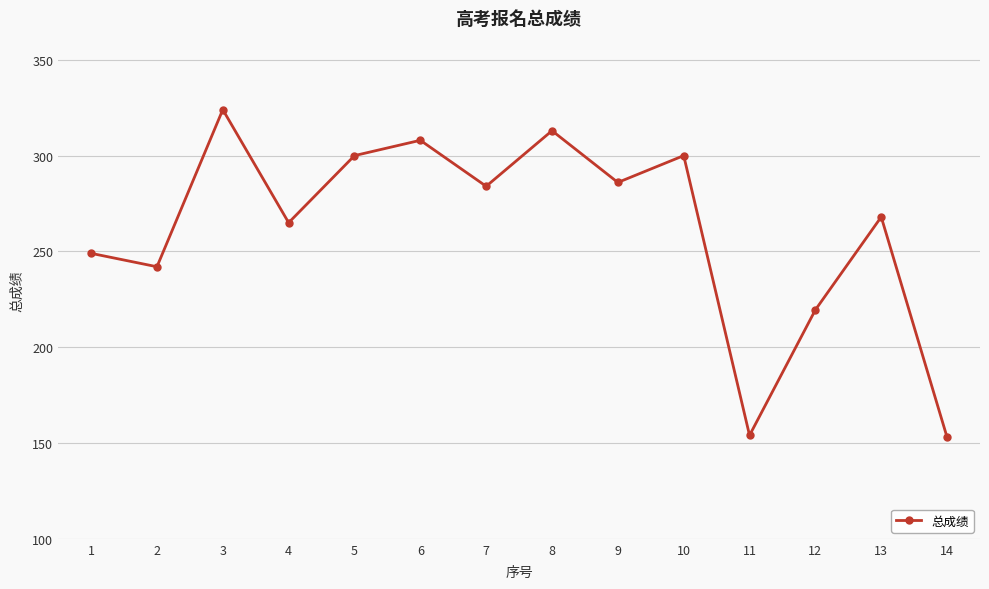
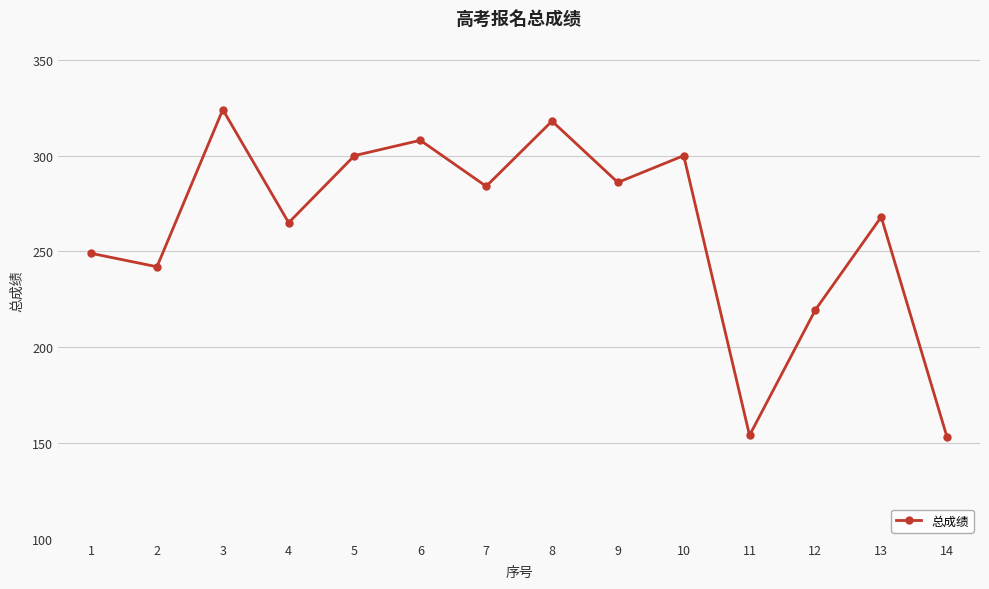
8: 313 -> 318
